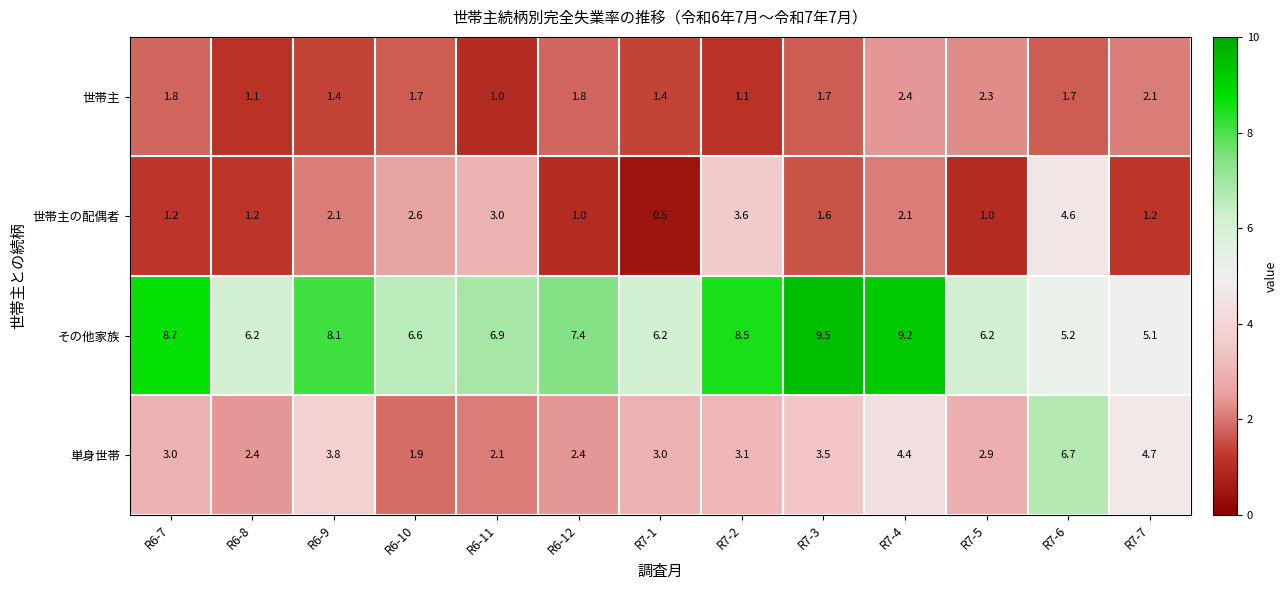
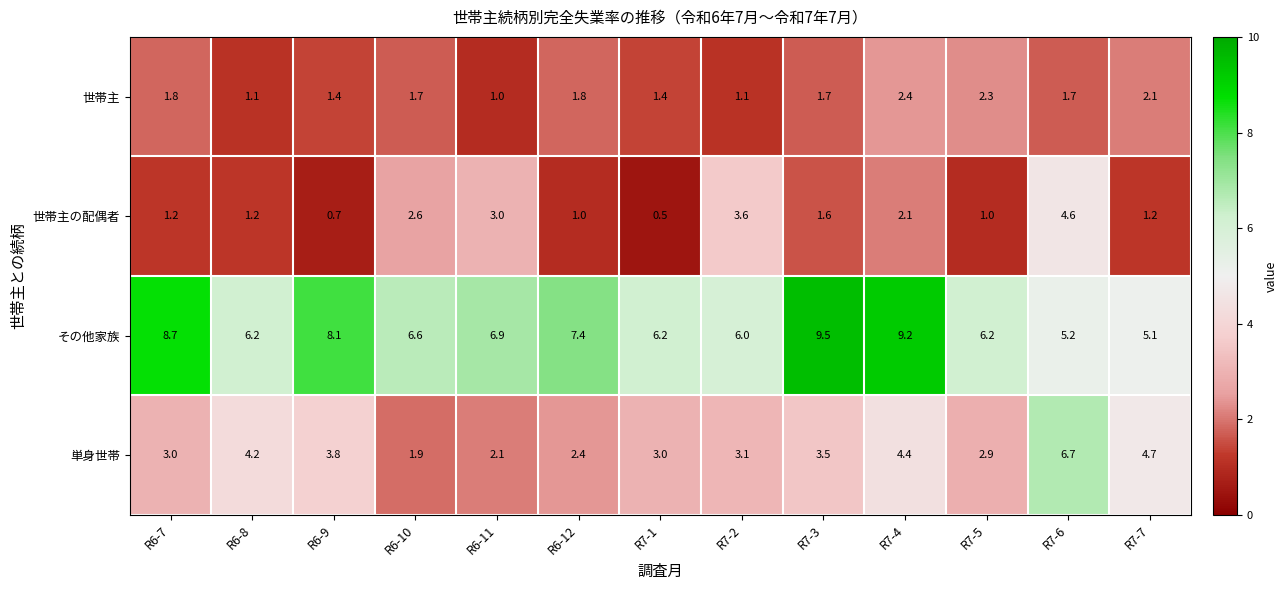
世帯主の配偶者, R6-9: 2.1 -> 0.7
その他家族, R7-2: 8.5 -> 6.0
単身世帯, R6-8: 2.4 -> 4.2
